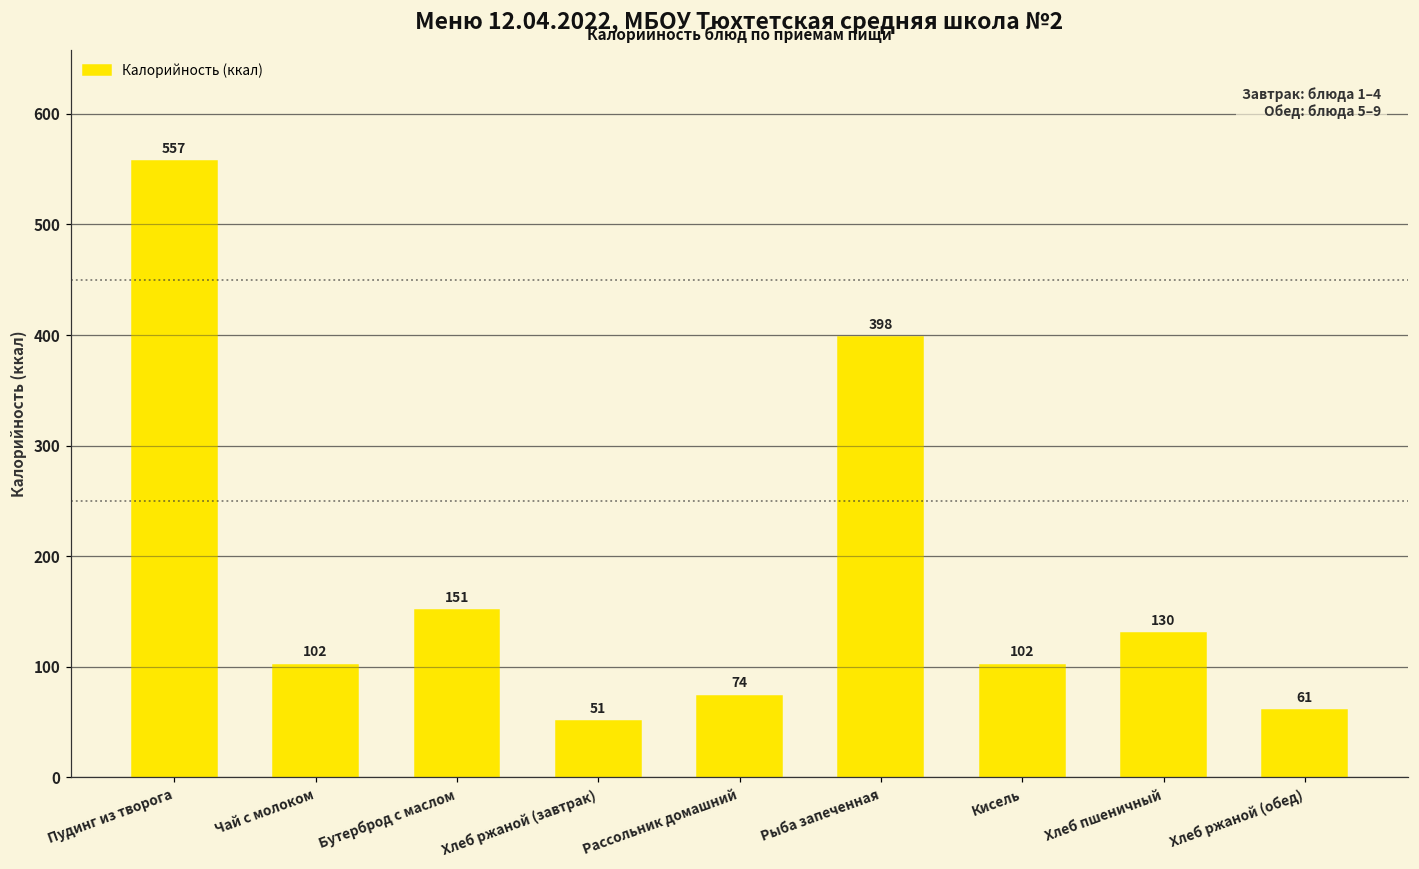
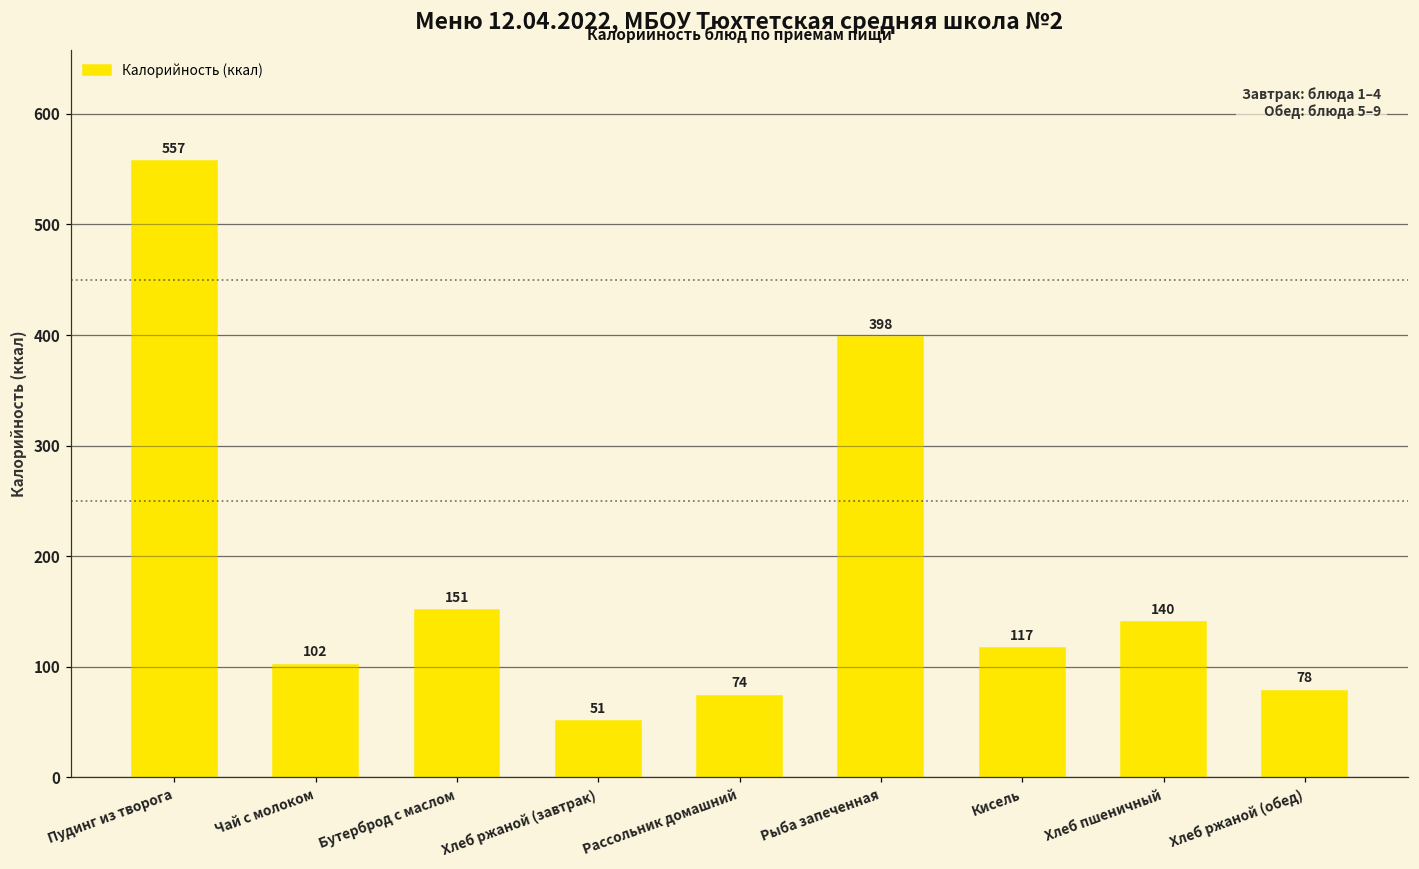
Кисель: 102 -> 117
Хлеб пшеничный: 130 -> 140
Хлеб ржаной (обед): 61 -> 78
